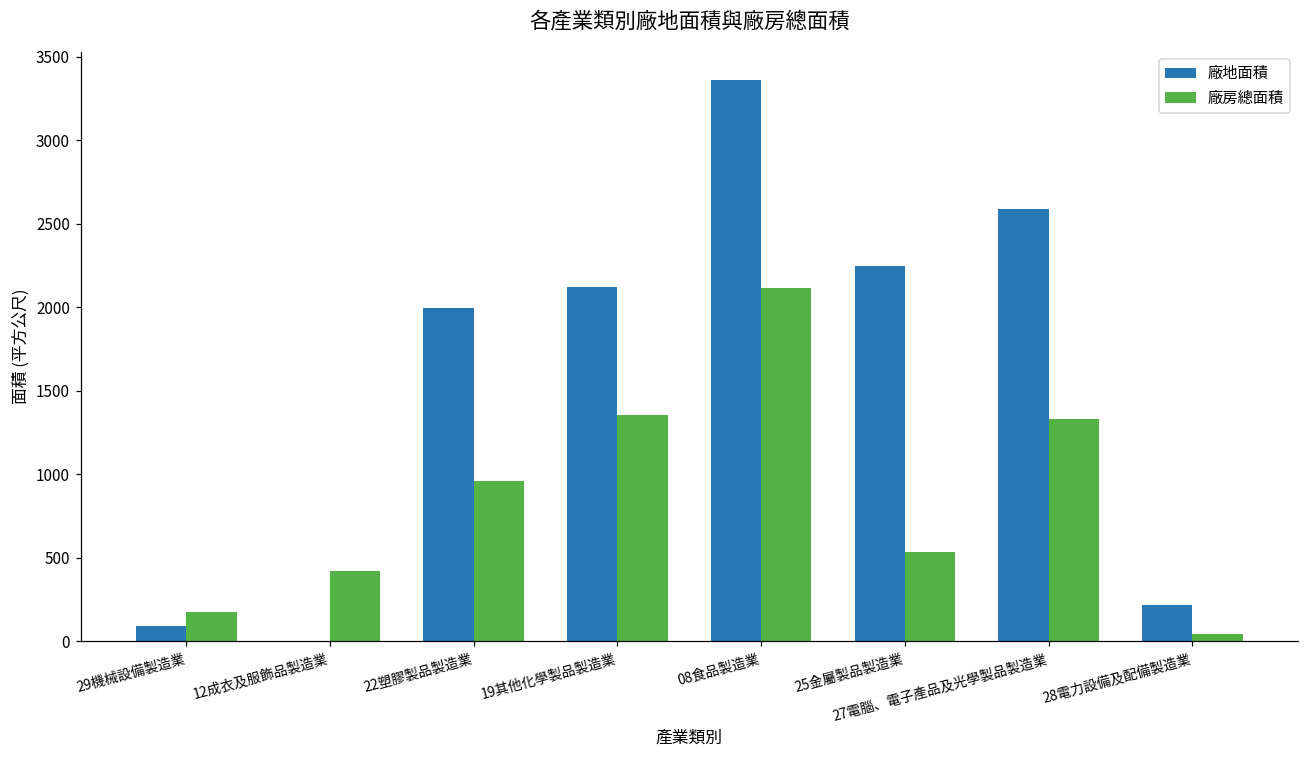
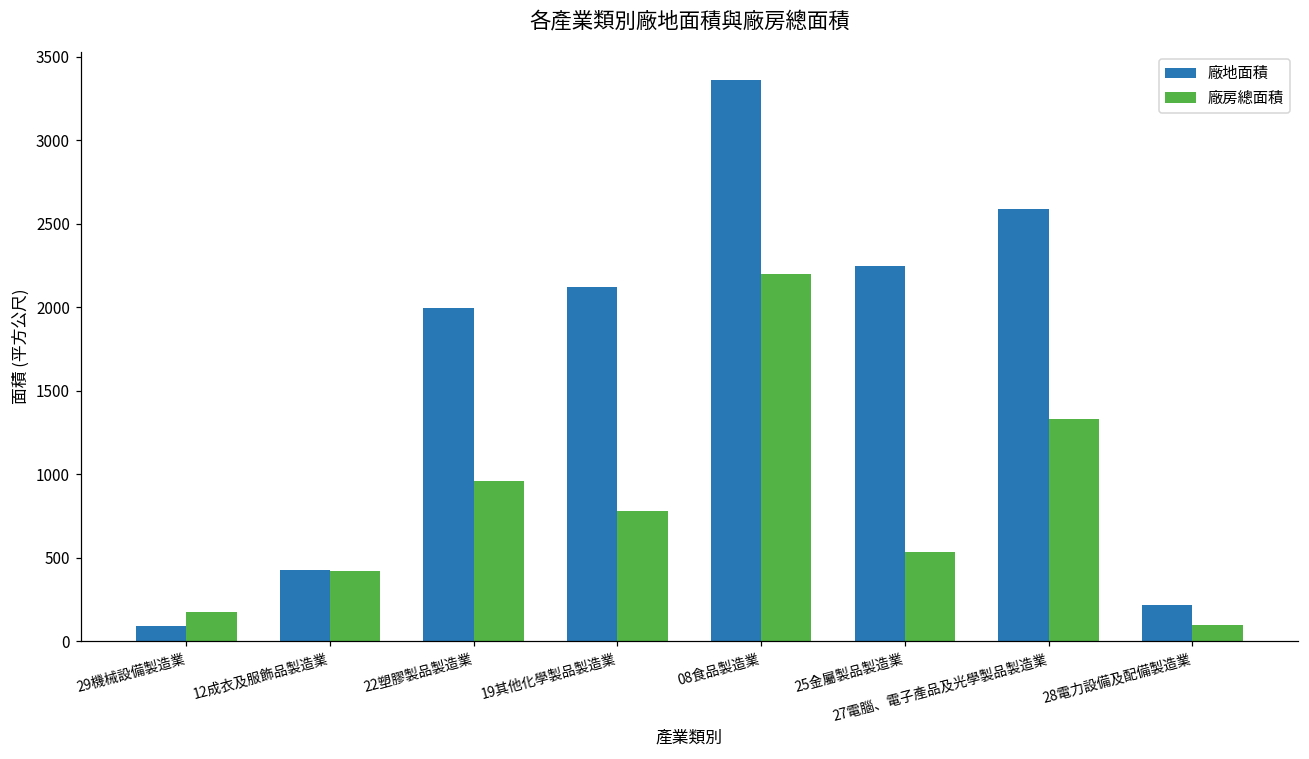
廠地面積, 12成衣及服飾品製造業: 0 -> 430
廠房總面積, 19其他化學製品製造業: 1350 -> 780
廠房總面積, 08食品製造業: 2120 -> 2200
廠房總面積, 28電力設備及配備製造業: 50 -> 100
